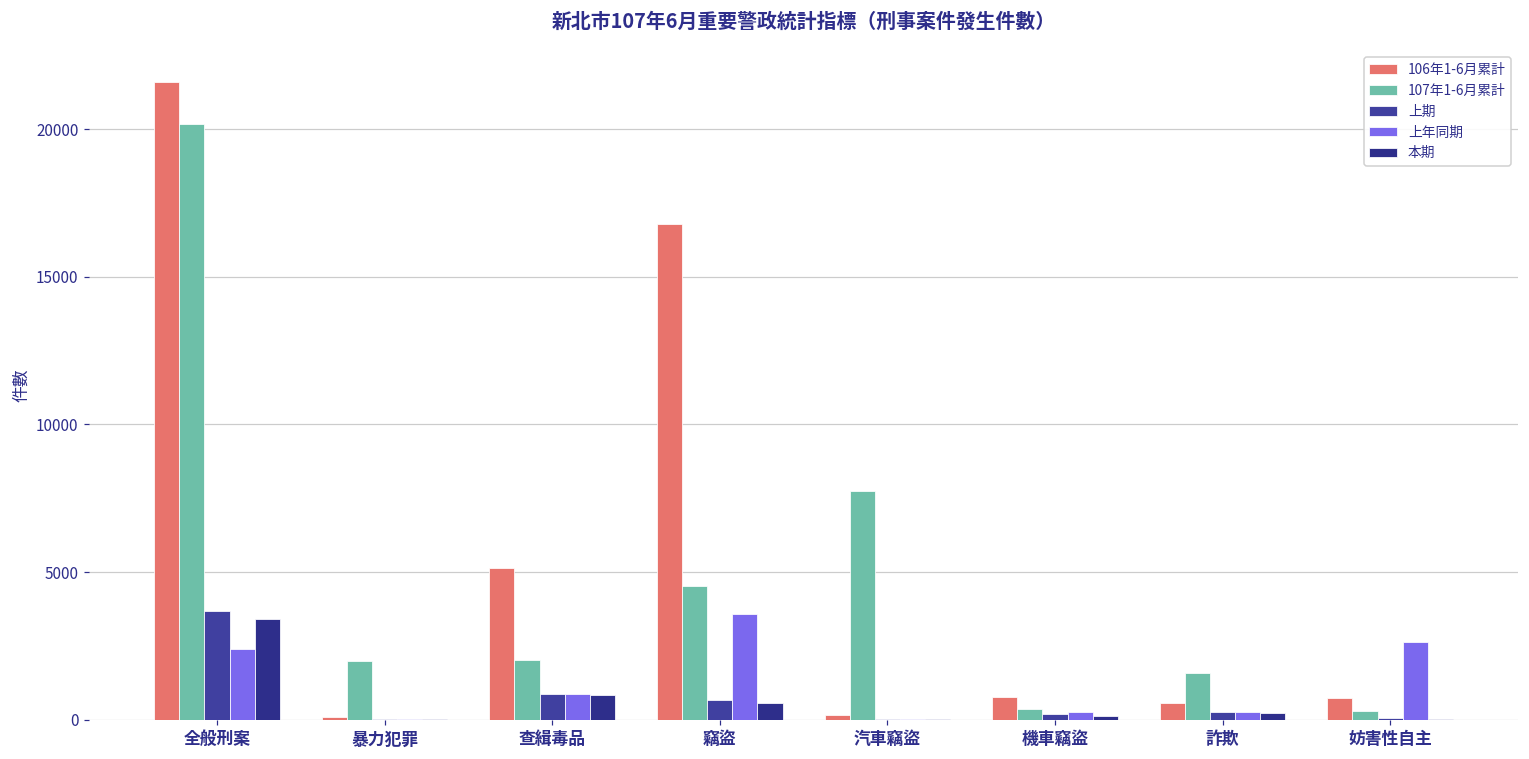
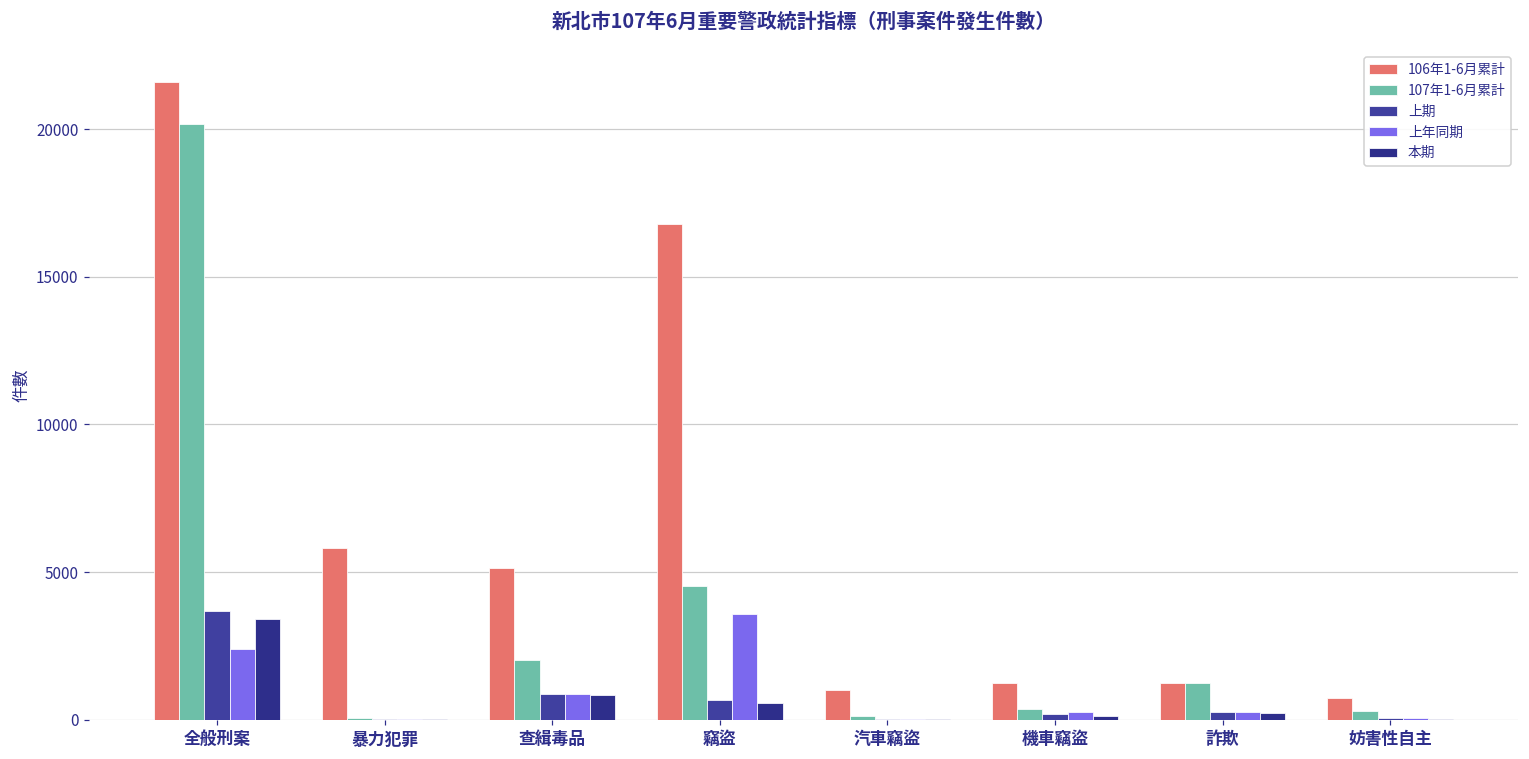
106年1-6月累計, 暴力犯罪: 100 -> 5800
107年1-6月累計, 暴力犯罪: 2000 -> 100
106年1-6月累計, 汽車竊盜: 200 -> 1000
107年1-6月累計, 汽車竊盜: 7700 -> 100
106年1-6月累計, 機車竊盜: 800 -> 1300
106年1-6月累計, 詐欺: 600 -> 1200
107年1-6月累計, 詐欺: 1600 -> 1200
上年同期, 妨害性自主: 2600 -> 0
